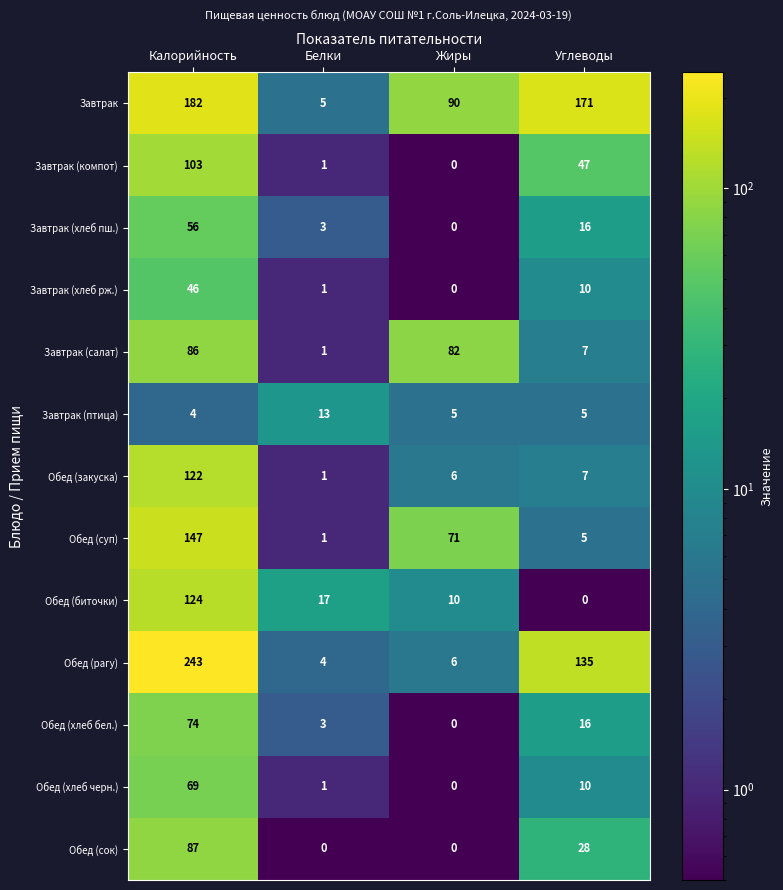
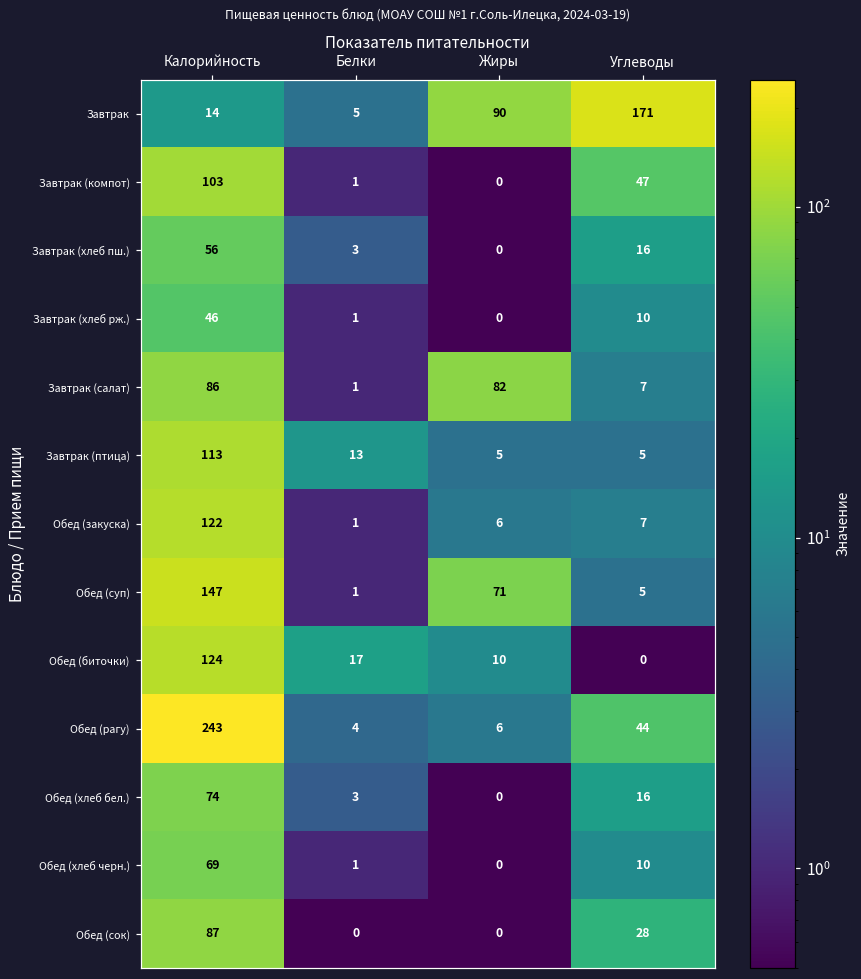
Завтрак, Калорийность: 182 -> 14
Завтрак (птица), Калорийность: 4 -> 113
Обед (рагу), Углеводы: 135 -> 44
